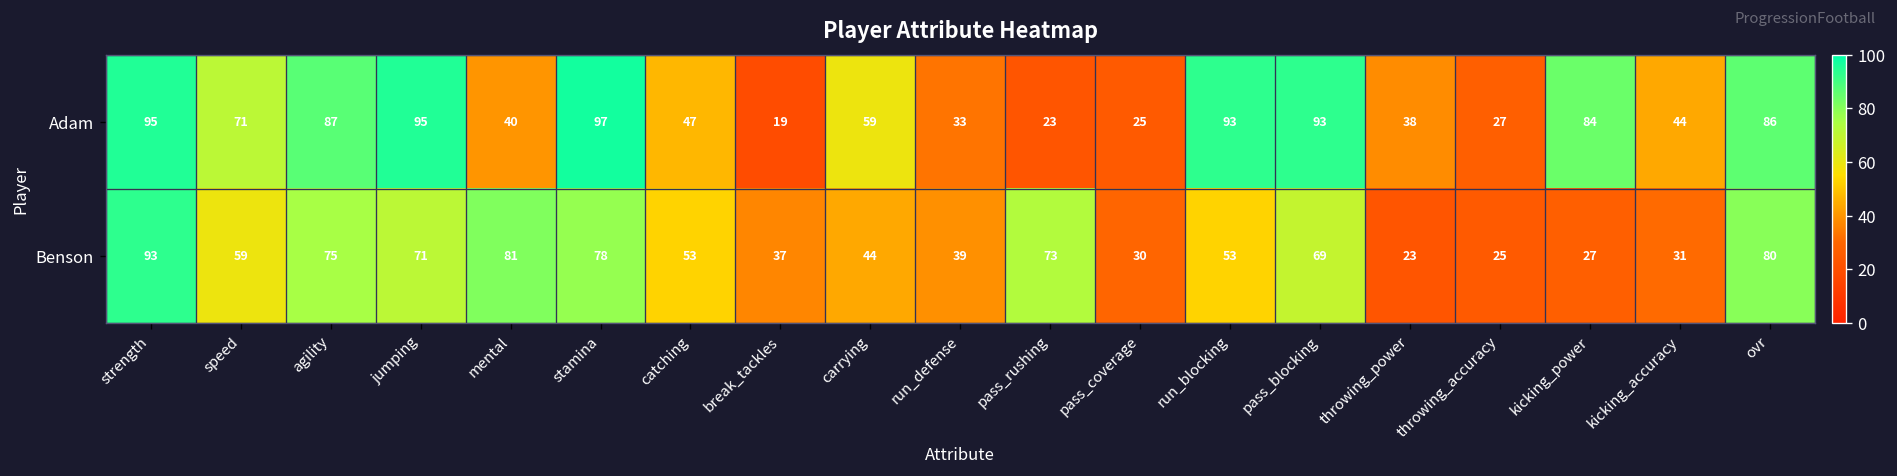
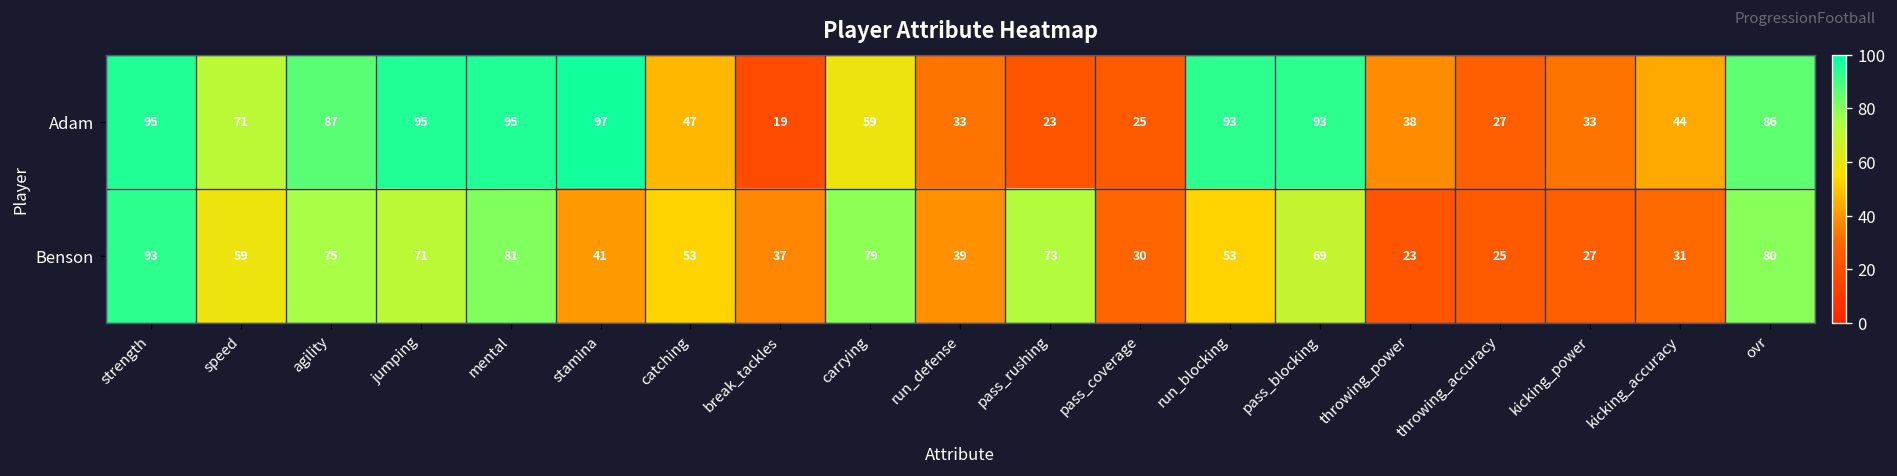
Adam, mental: 40 -> 95
Adam, kicking_power: 84 -> 33
Benson, stamina: 78 -> 41
Benson, carrying: 44 -> 79
